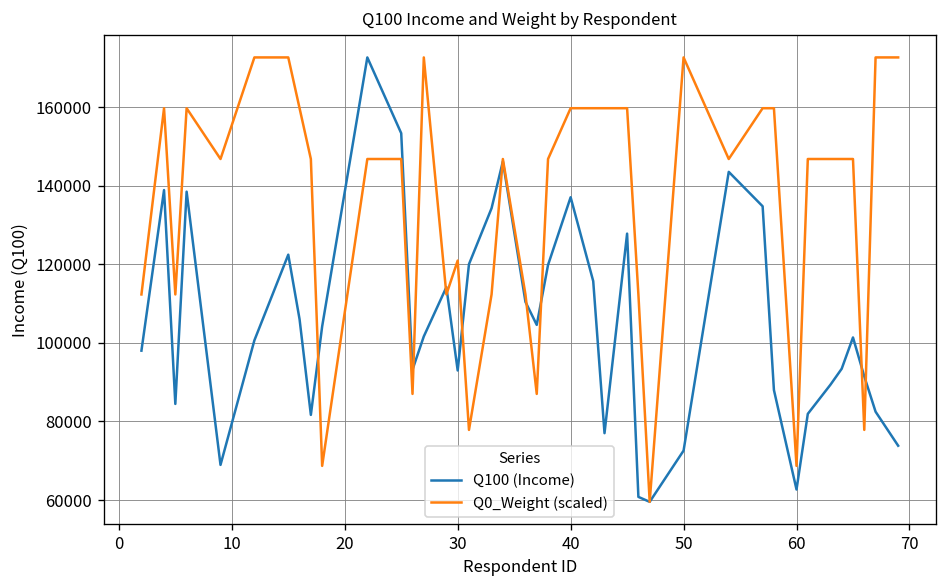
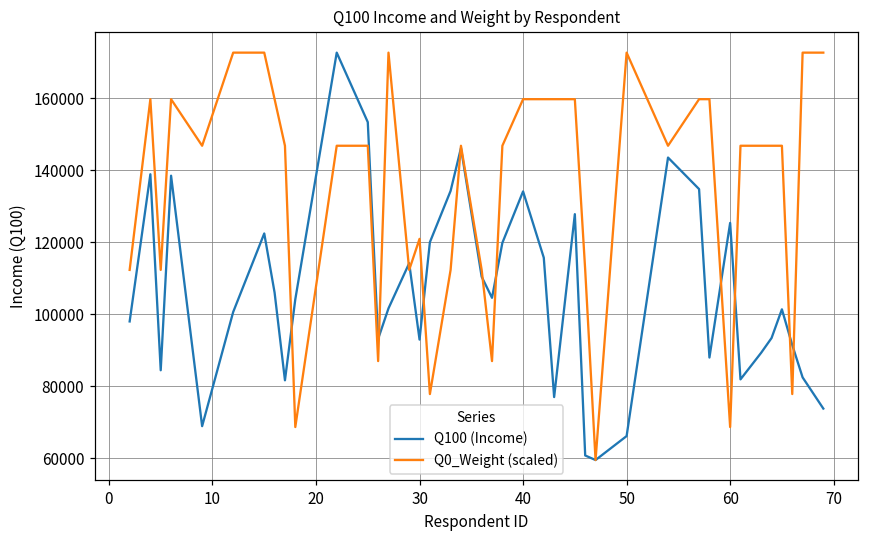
Q100 (Income), 40: 137000 -> 134000
Q100 (Income), 50: 73000 -> 66000
Q100 (Income), 60: 63000 -> 125000
